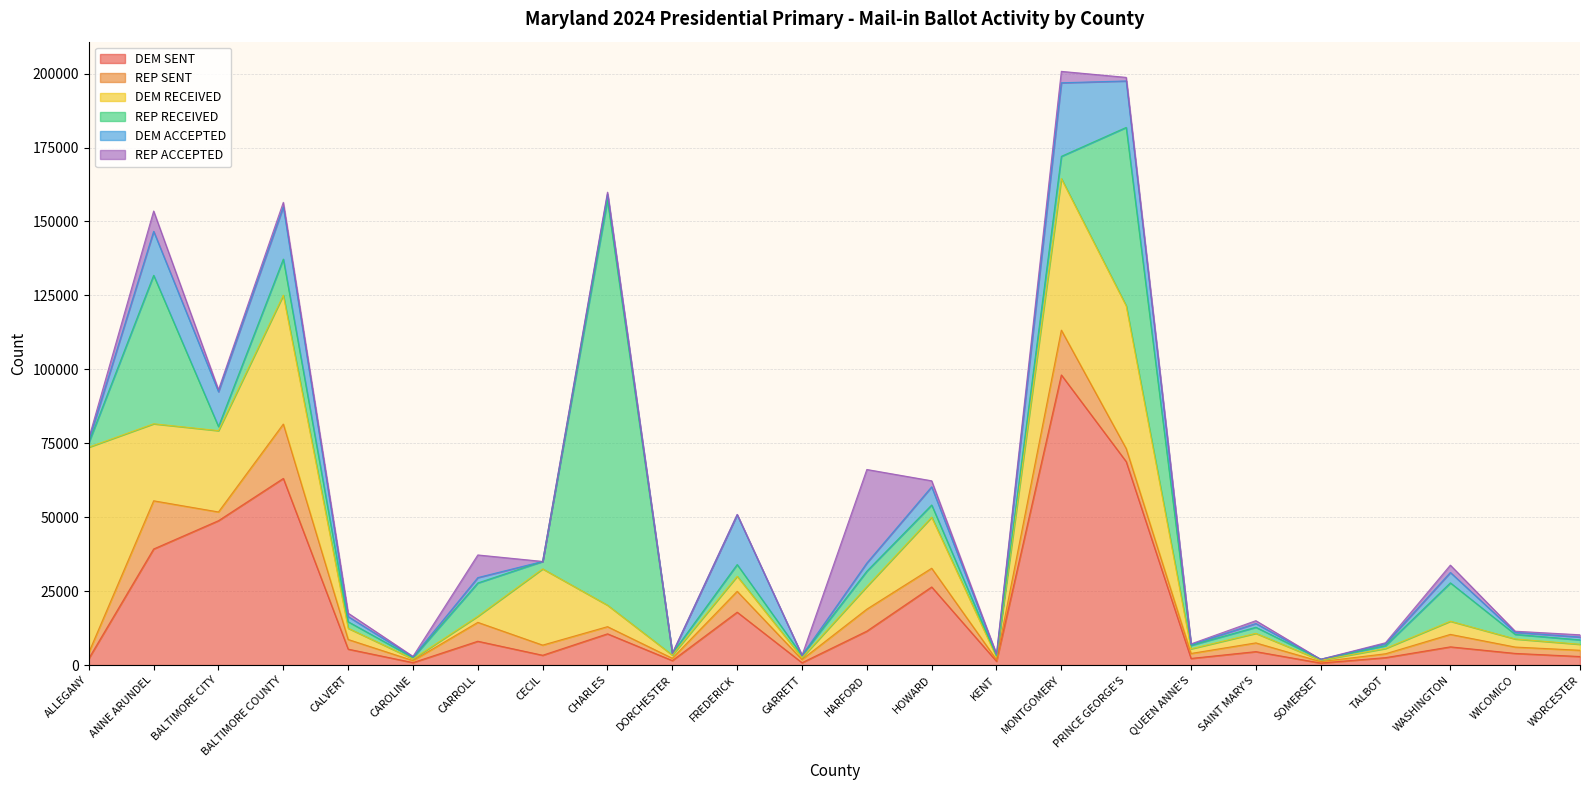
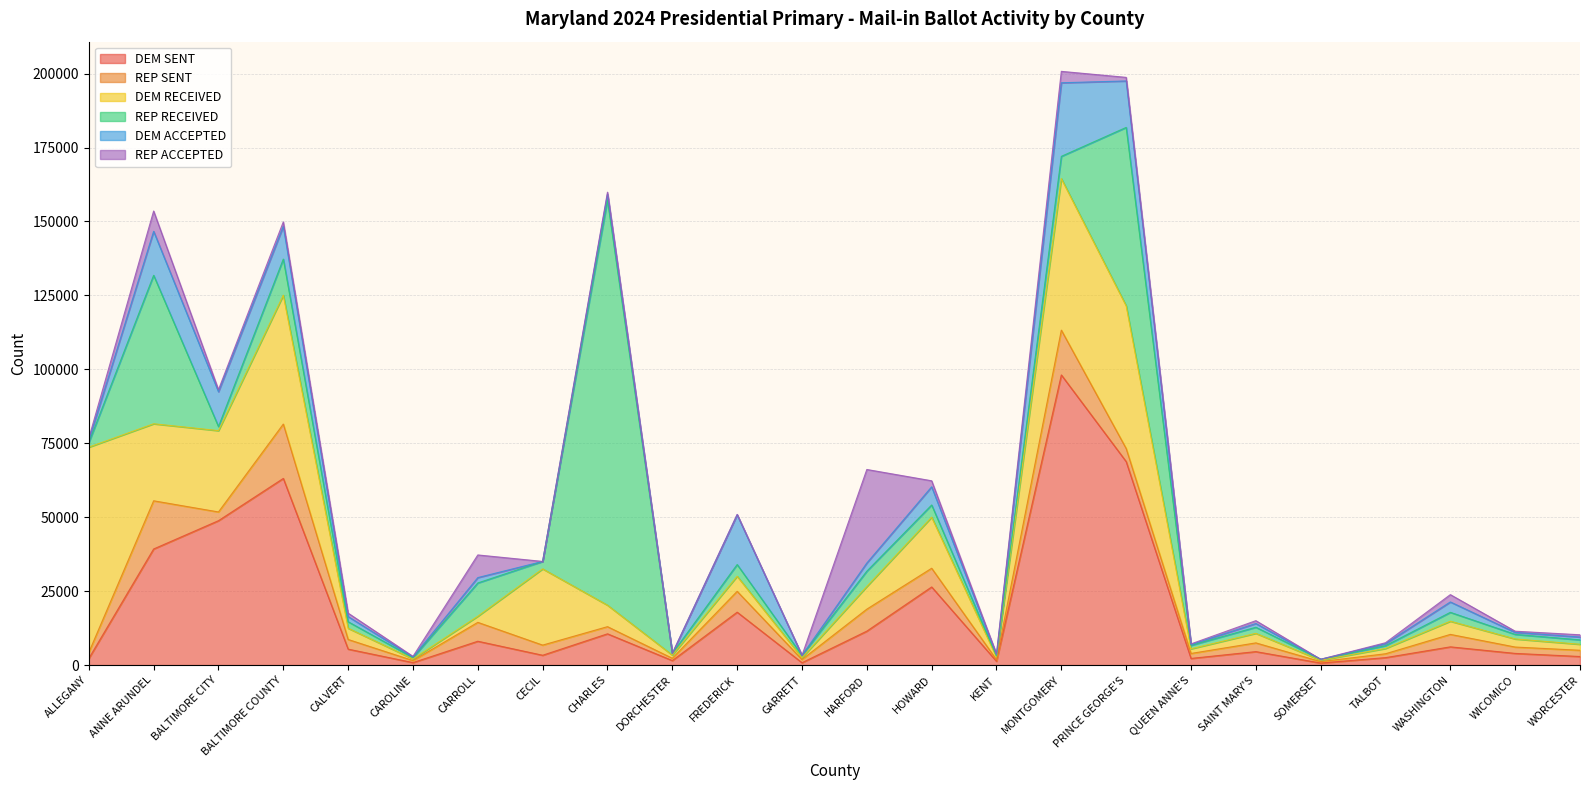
DEM ACCEPTED, BALTIMORE COUNTY: 18000 -> 11000
REP RECEIVED, WASHINGTON: 13000 -> 3000
